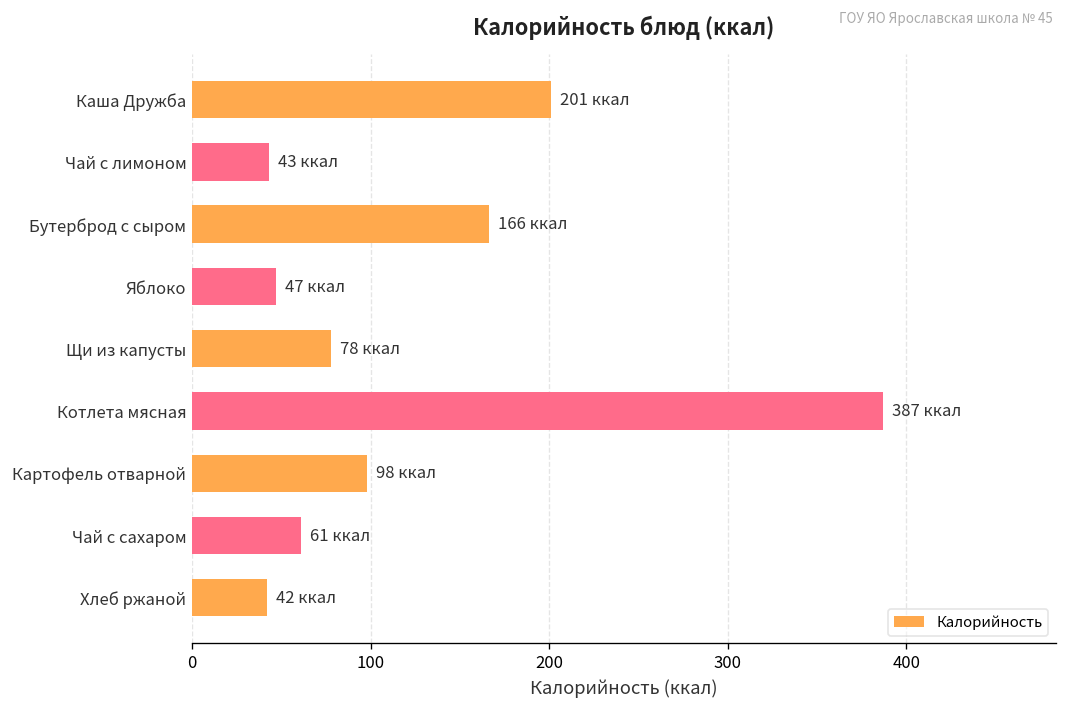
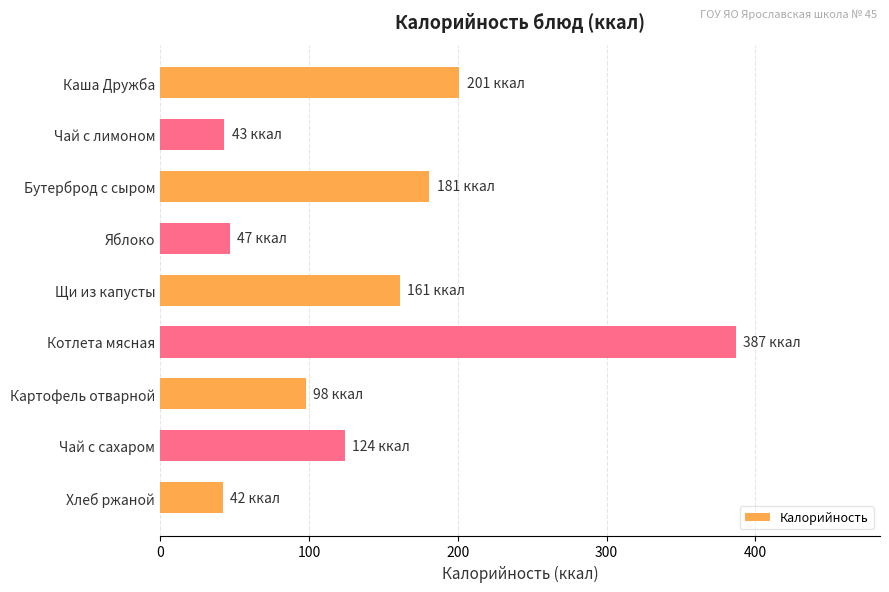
Бутерброд с сыром: 166 -> 181
Щи из капусты: 78 -> 161
Чай с сахаром: 61 -> 124
